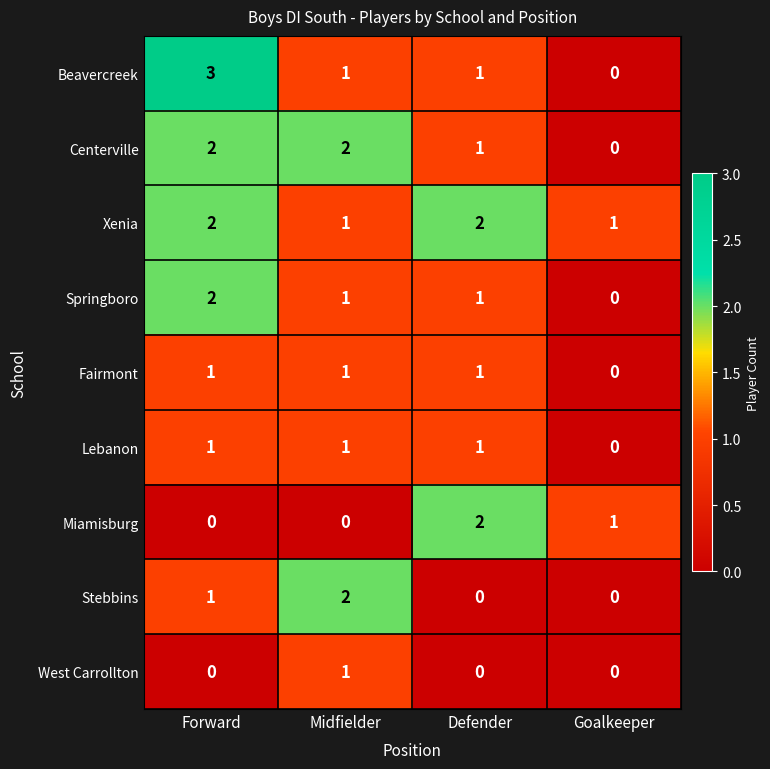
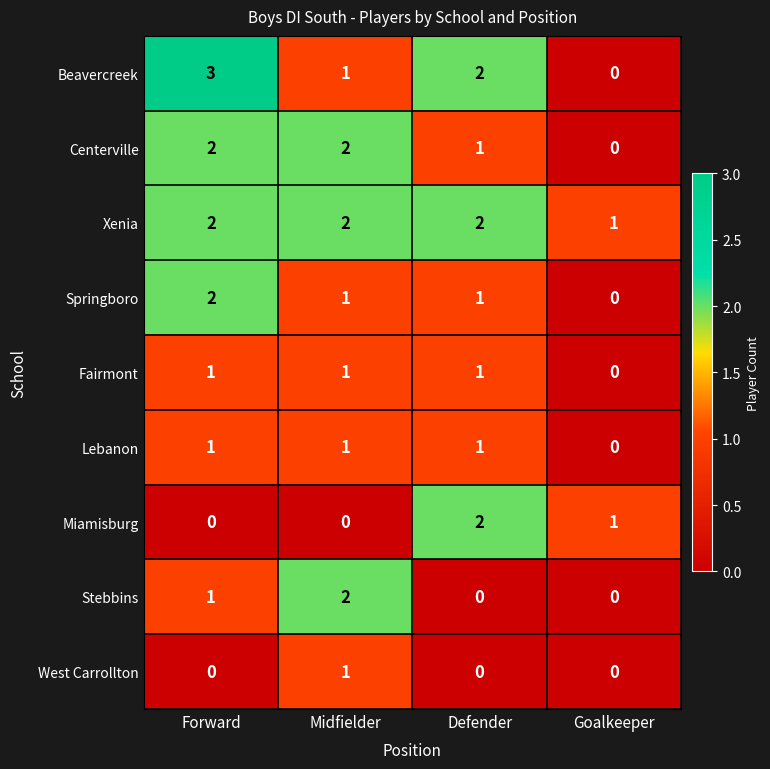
Beavercreek, Defender: 1 -> 2
Xenia, Midfielder: 1 -> 2
